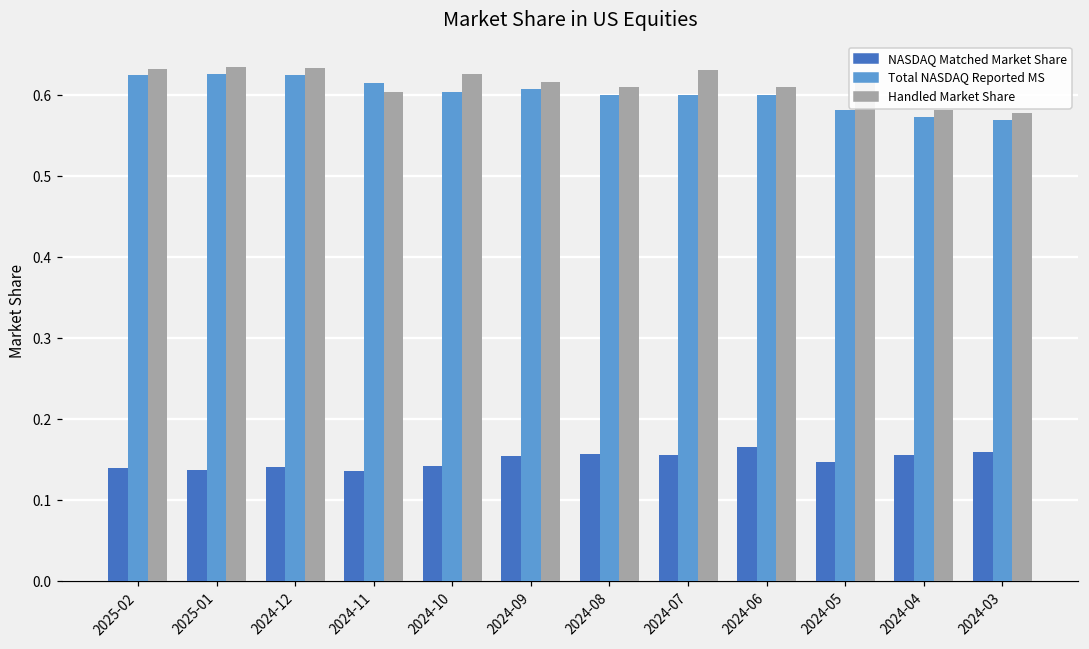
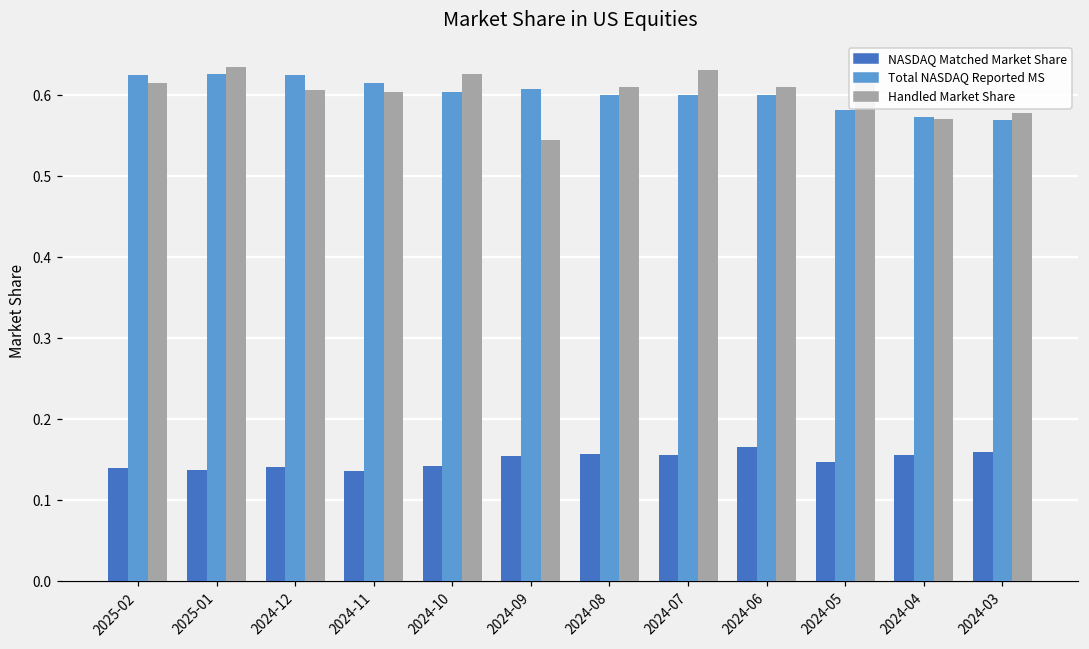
Handled Market Share, 2025-02: 0.63 -> 0.62
Handled Market Share, 2024-12: 0.63 -> 0.61
Handled Market Share, 2024-09: 0.62 -> 0.55
Handled Market Share, 2024-04: 0.58 -> 0.57
